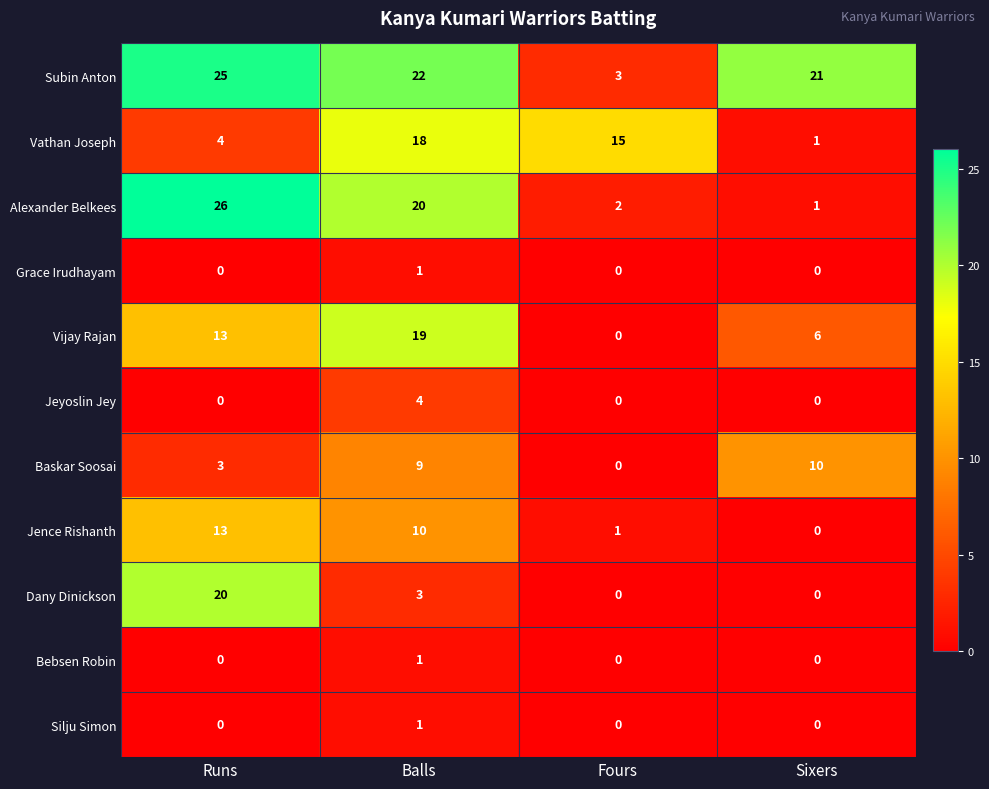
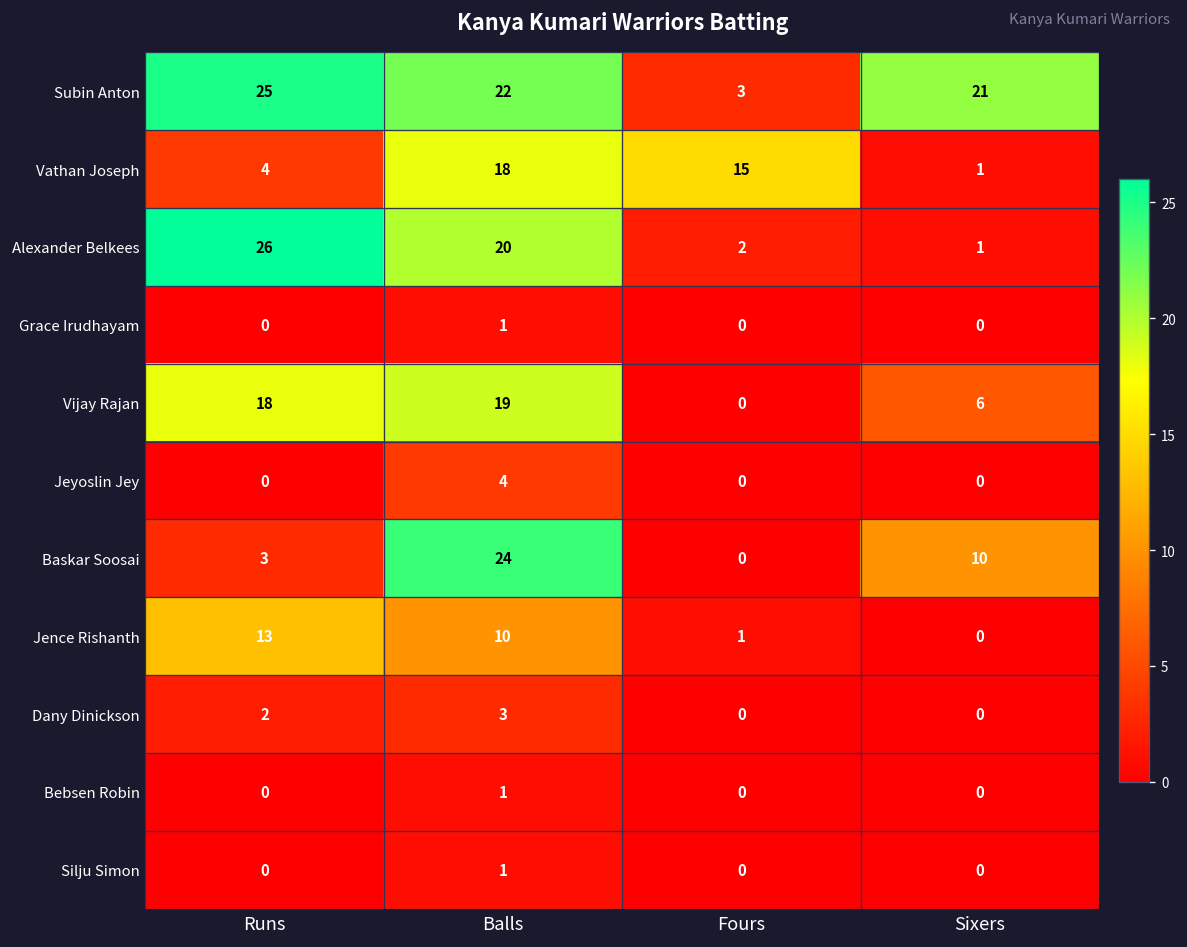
Vijay Rajan, Runs: 13 -> 18
Baskar Soosai, Balls: 9 -> 24
Dany Dinickson, Runs: 20 -> 2
